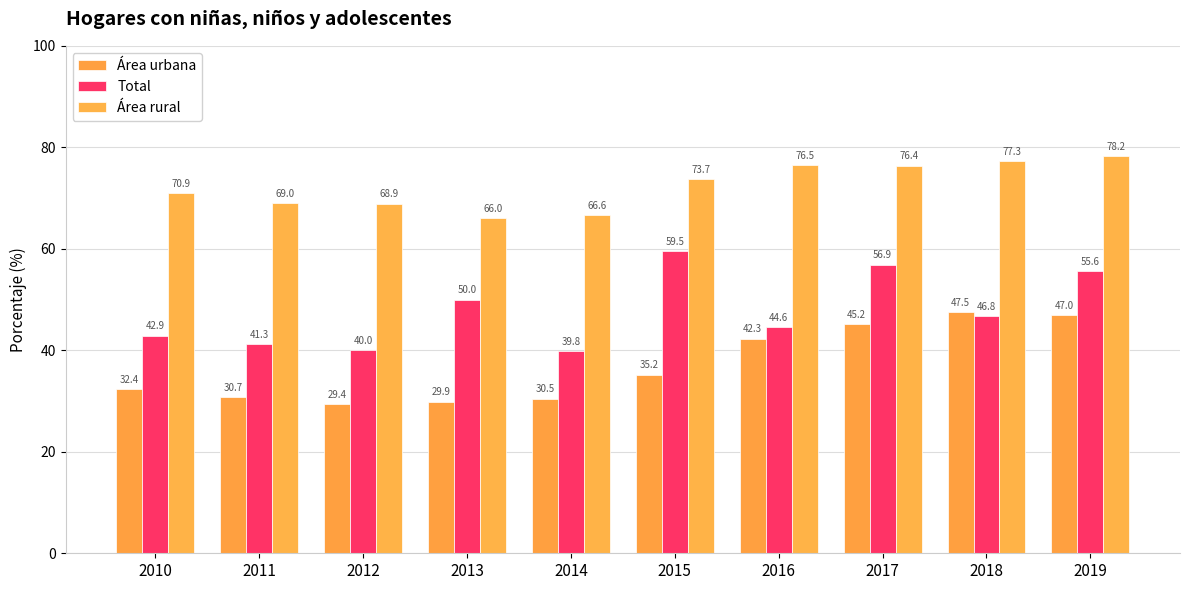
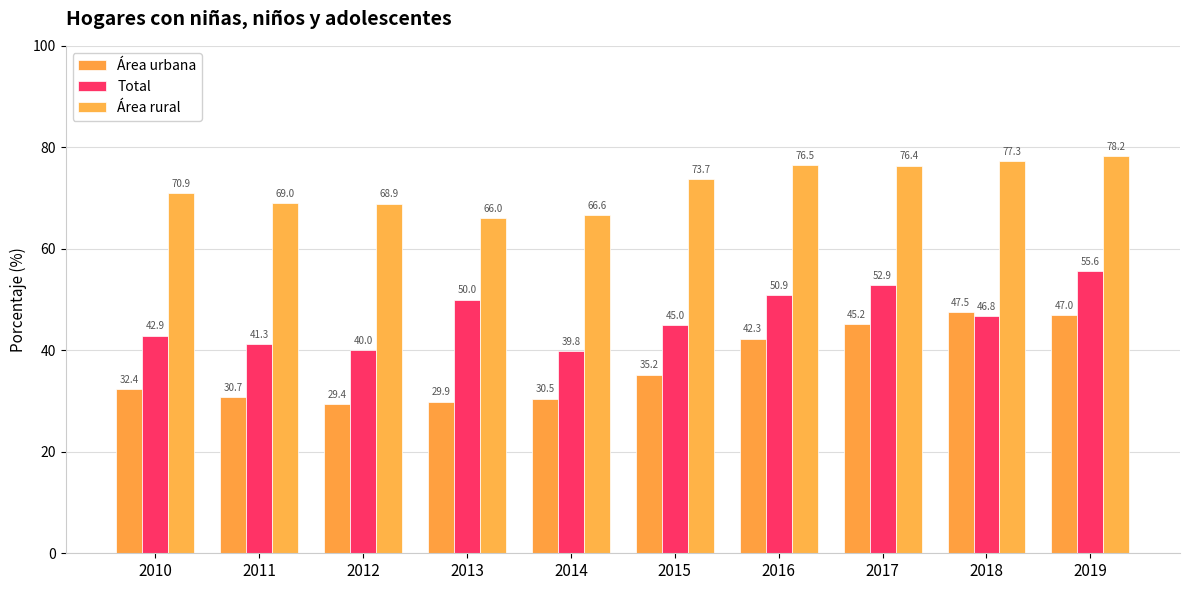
Total, 2015: 59.5 -> 45.0
Total, 2016: 44.6 -> 50.9
Total, 2017: 56.9 -> 52.9
